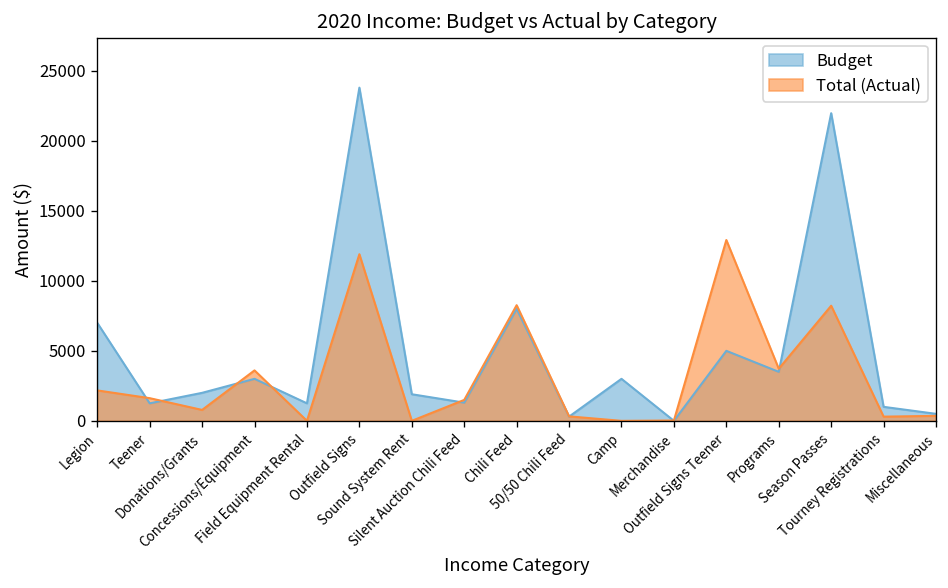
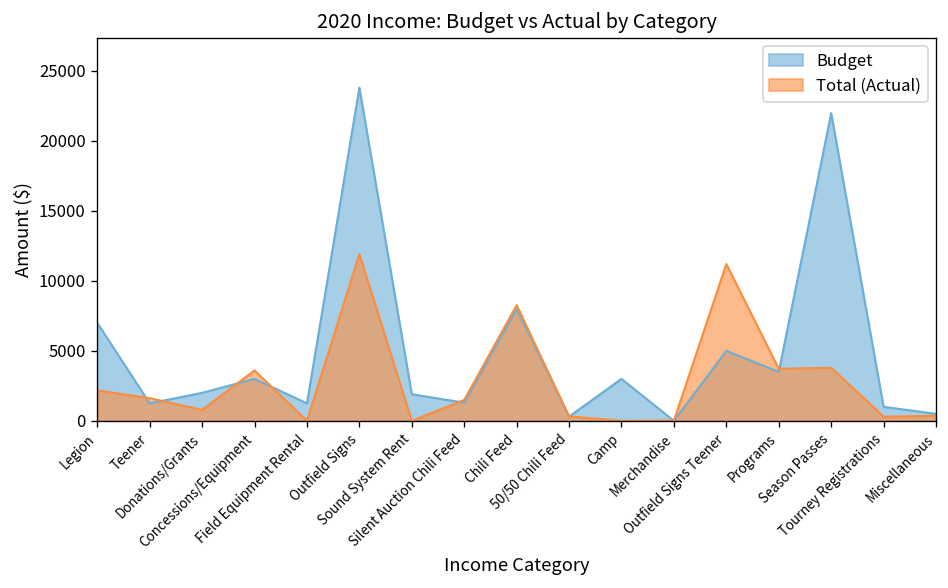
Total (Actual), Outfield Signs Teener: 12900 -> 11200
Total (Actual), Season Passes: 8200 -> 3800
